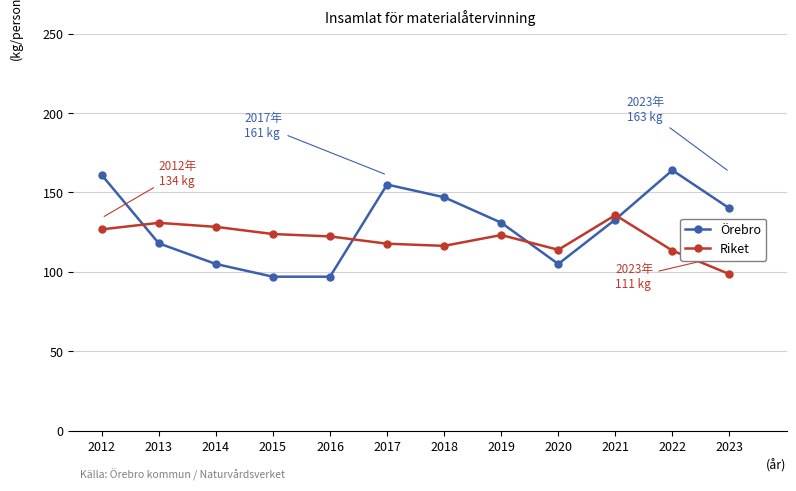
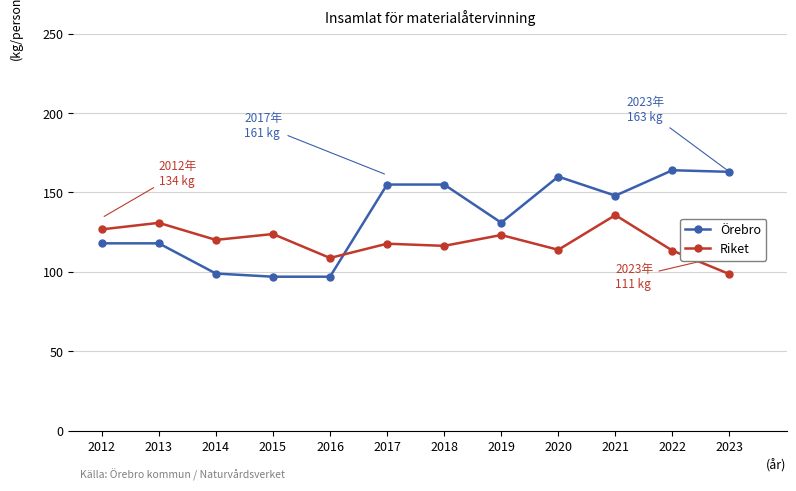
Örebro, 2012: 161 -> 118
Örebro, 2014: 105 -> 99
Riket, 2014: 128 -> 120
Riket, 2016: 122 -> 109
Örebro, 2018: 147 -> 155
Örebro, 2020: 105 -> 160
Örebro, 2021: 133 -> 148
Örebro, 2023: 140 -> 163
